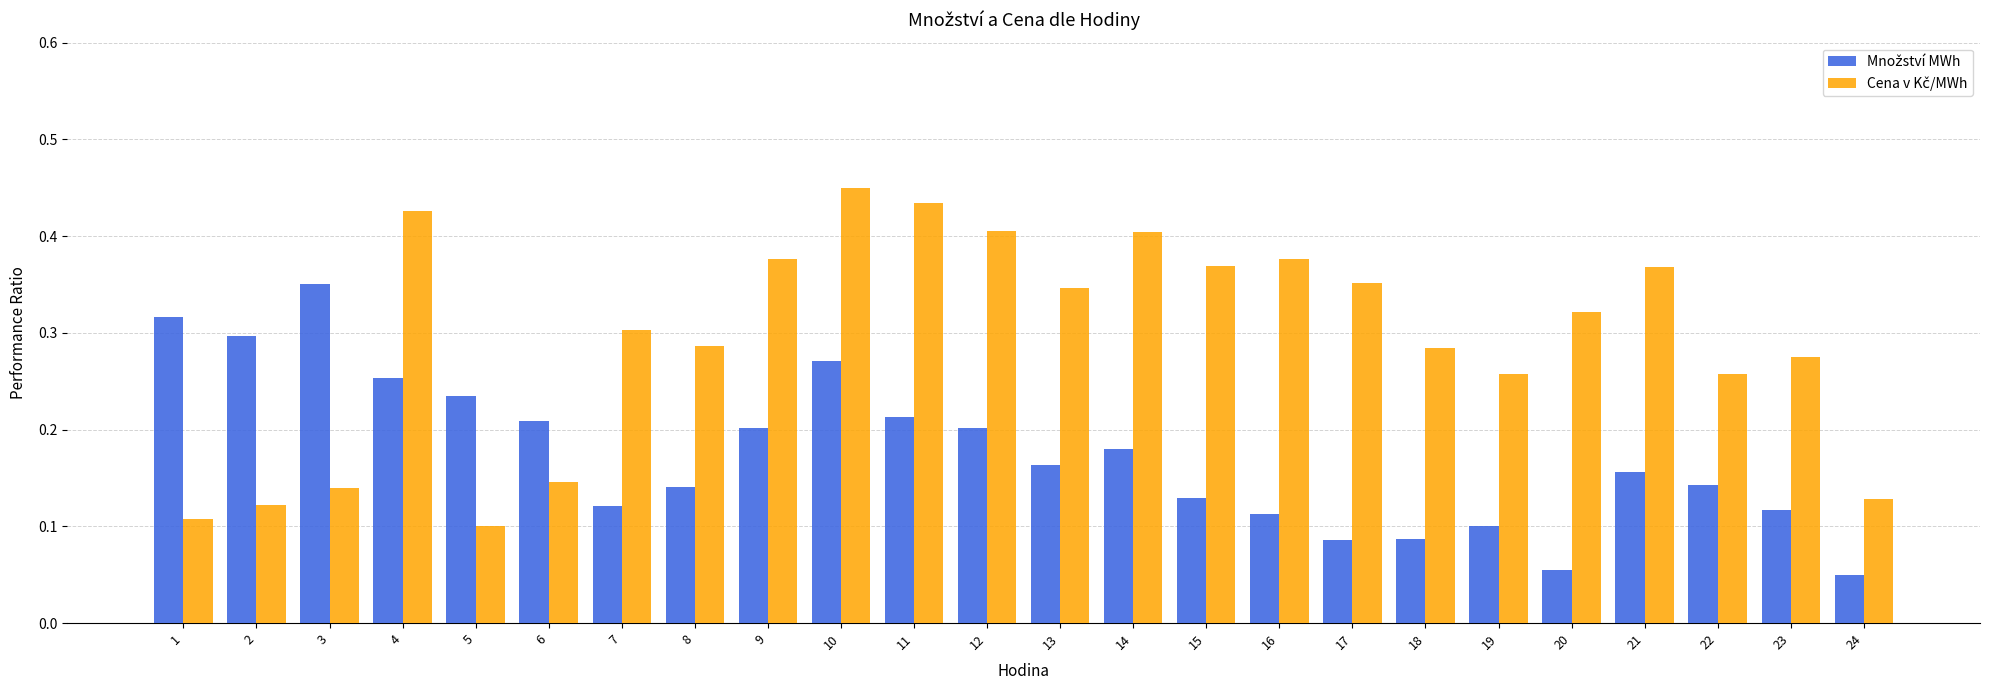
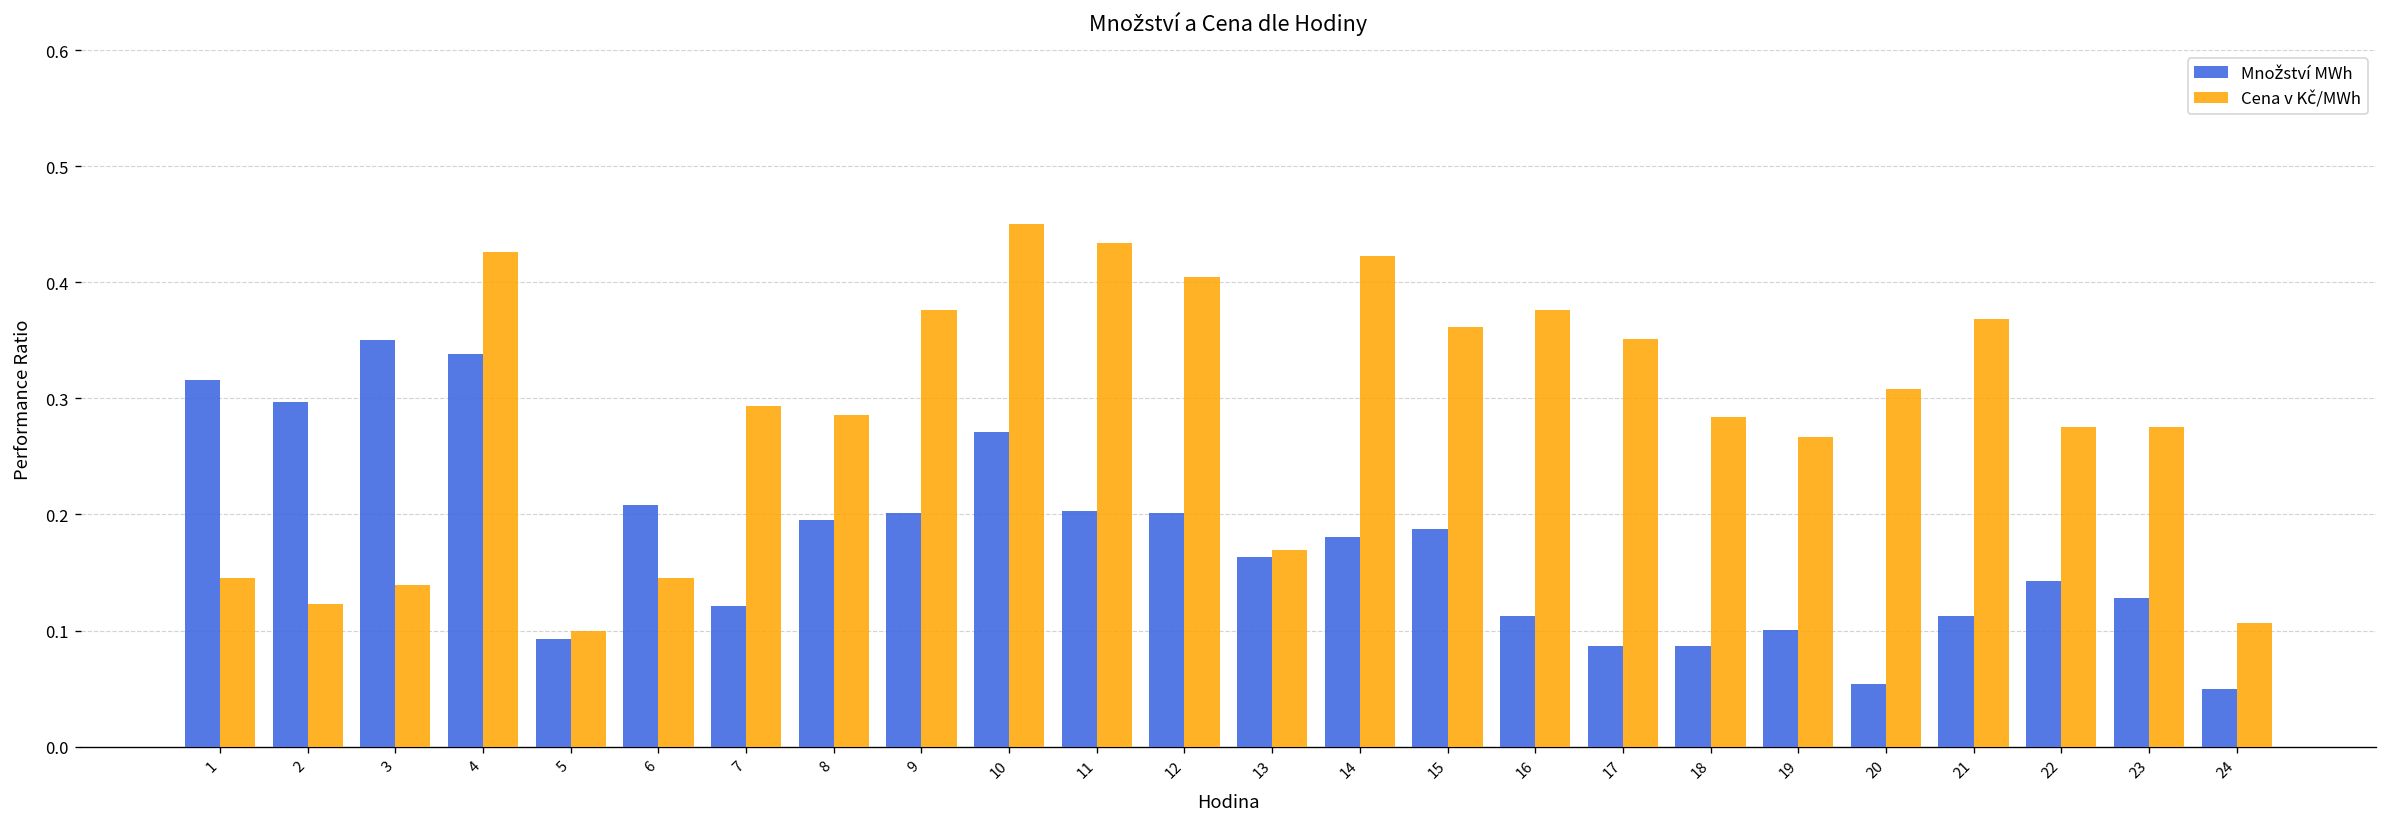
Cena v Kč/MWh, 1: 0.11 -> 0.15
Množství MWh, 4: 0.25 -> 0.34
Množství MWh, 5: 0.23 -> 0.09
Cena v Kč/MWh, 7: 0.30 -> 0.29
Množství MWh, 8: 0.14 -> 0.20
Množství MWh, 11: 0.21 -> 0.20
Cena v Kč/MWh, 13: 0.35 -> 0.17
Cena v Kč/MWh, 14: 0.40 -> 0.42
Množství MWh, 15: 0.13 -> 0.19
Cena v Kč/MWh, 15: 0.37 -> 0.36
Cena v Kč/MWh, 19: 0.26 -> 0.27
Cena v Kč/MWh, 20: 0.32 -> 0.31
Množství MWh, 21: 0.16 -> 0.11
Cena v Kč/MWh, 22: 0.26 -> 0.27
Množství MWh, 23: 0.12 -> 0.13
Cena v Kč/MWh, 24: 0.13 -> 0.11
